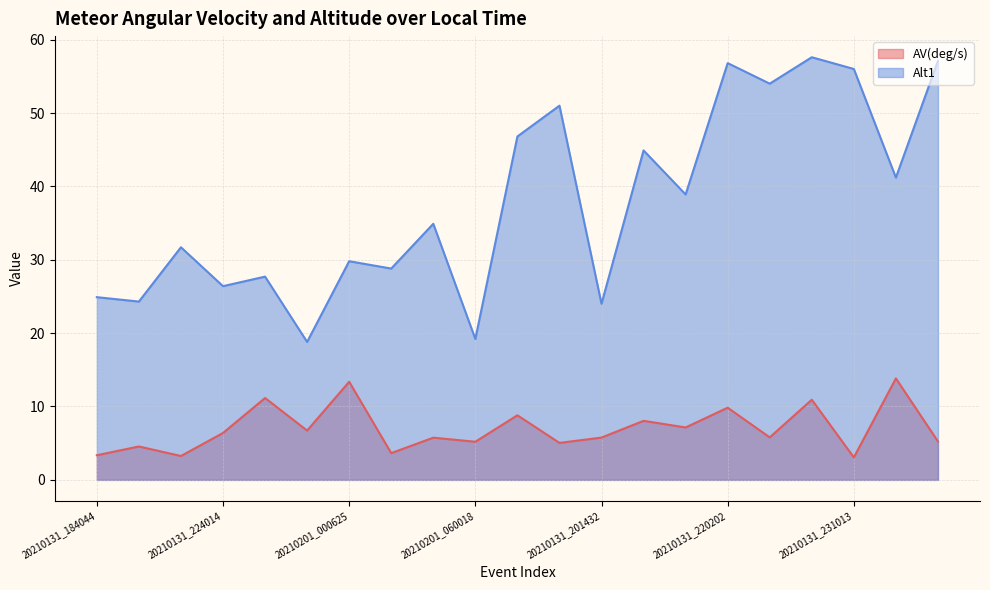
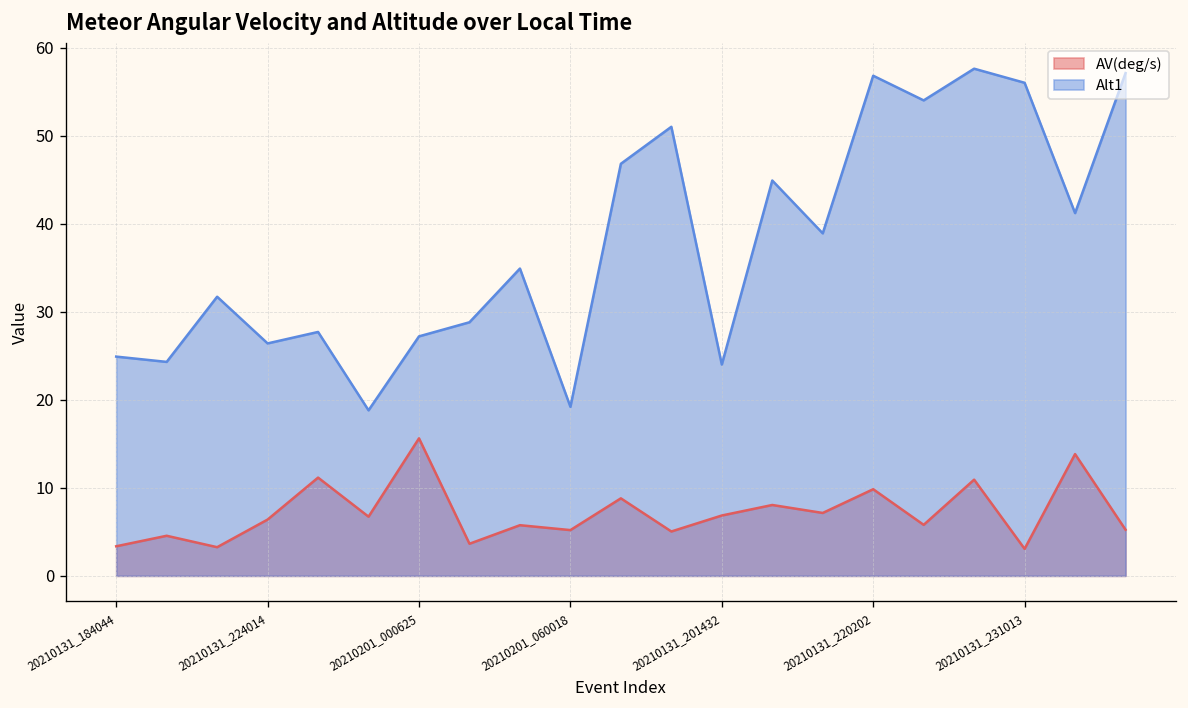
AV(deg/s), 20210201_000625: 13 -> 16
Alt1, 20210201_000625: 30 -> 27
AV(deg/s), 20210131_201432: 6 -> 7
